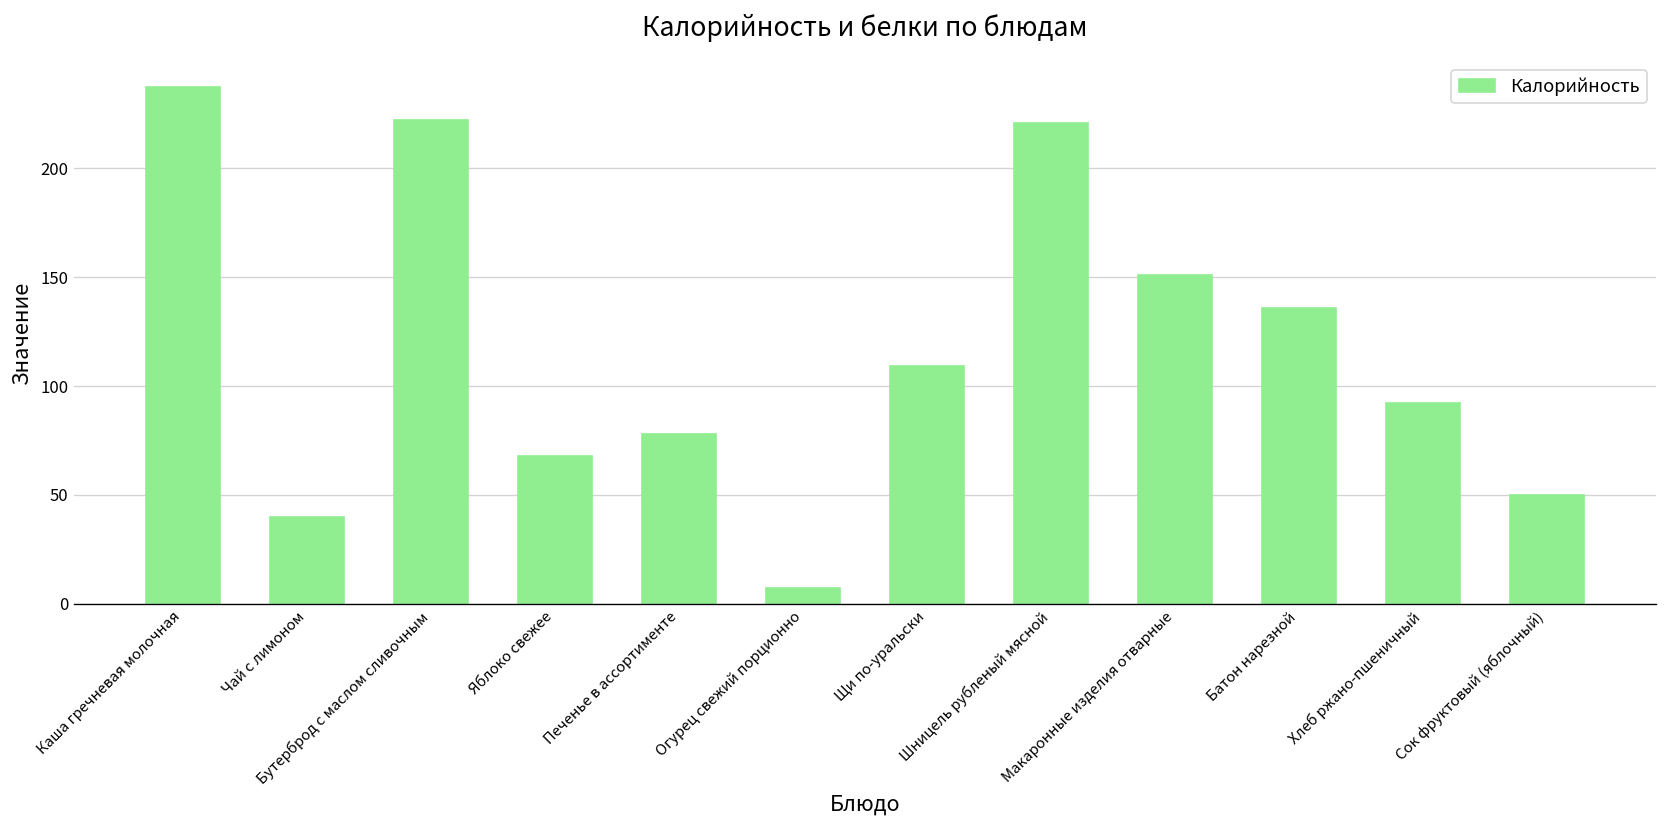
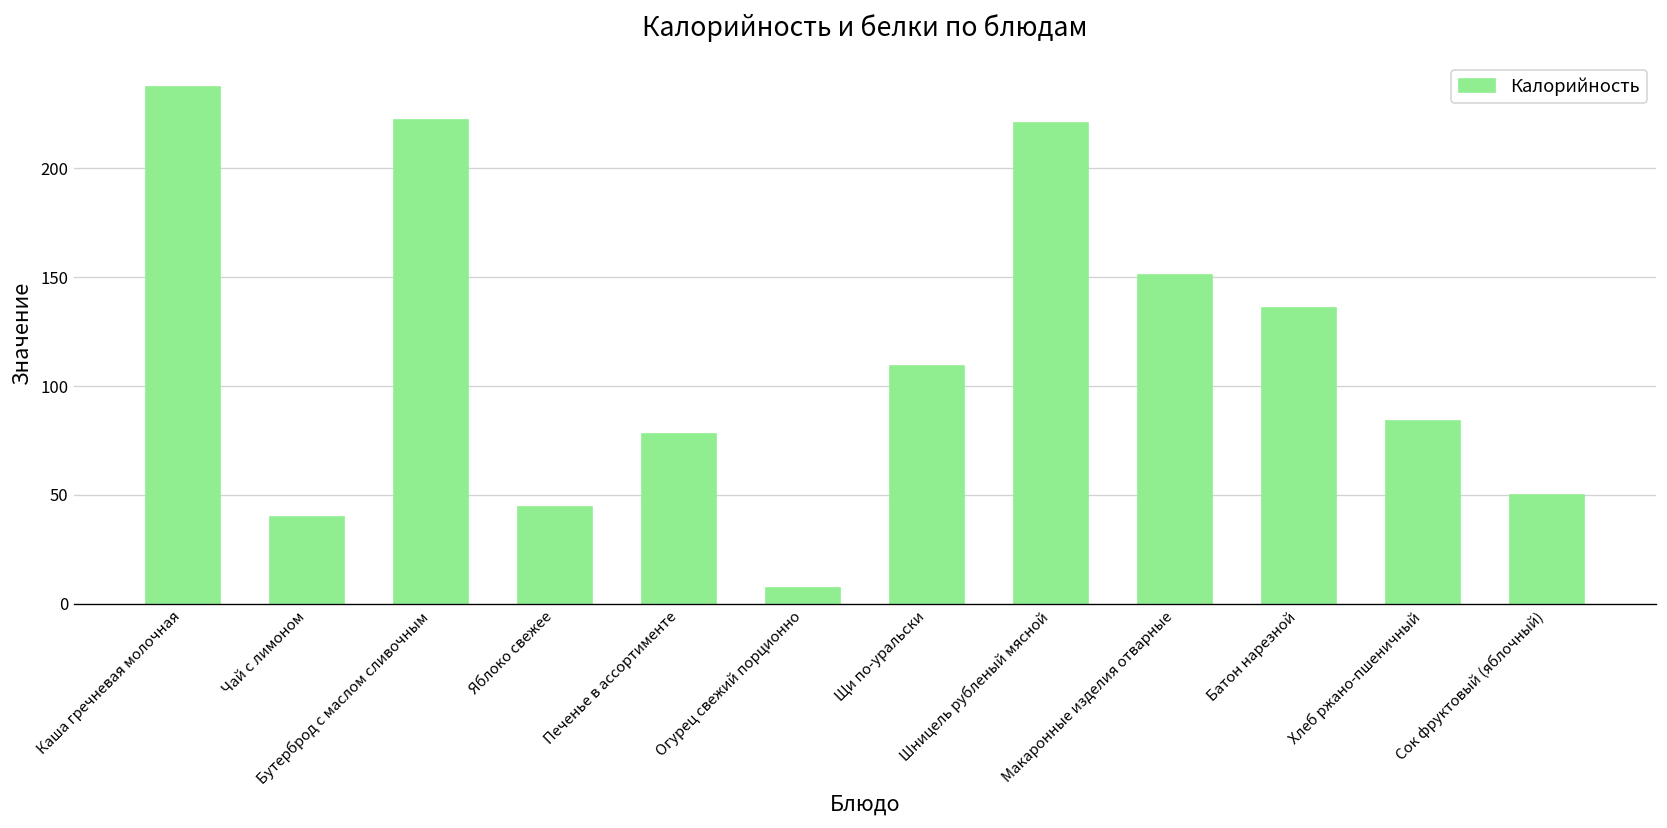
Яблоко свежее: 68 -> 44
Хлеб ржано-пшеничный: 92 -> 84
